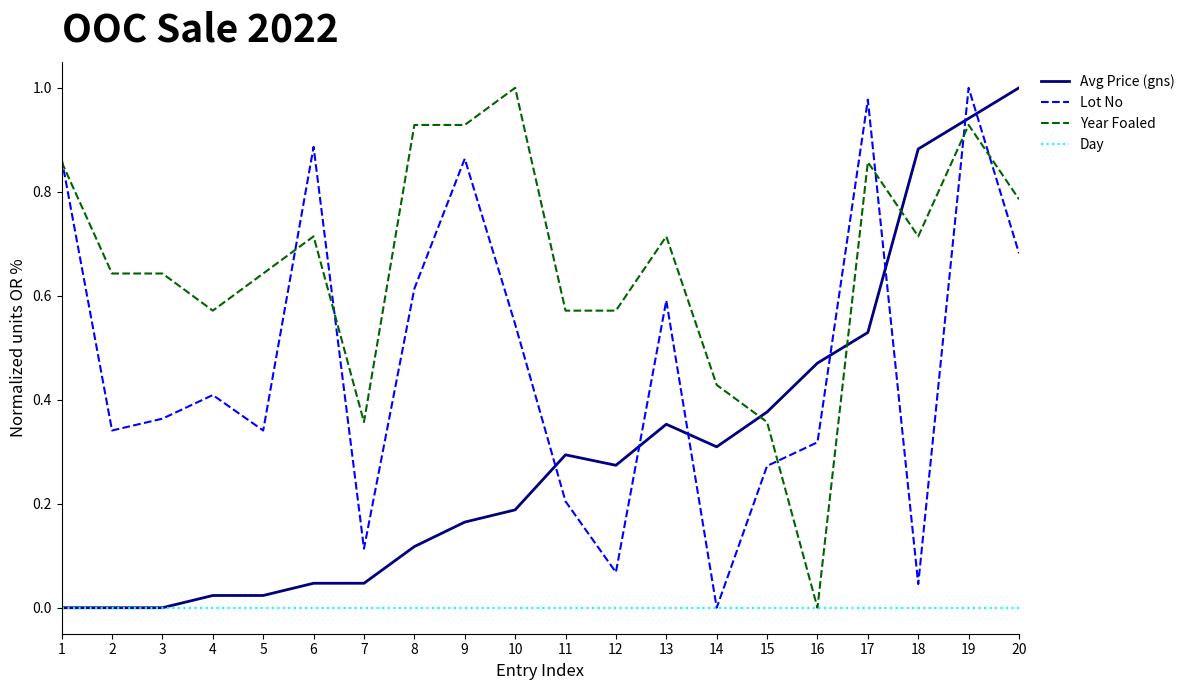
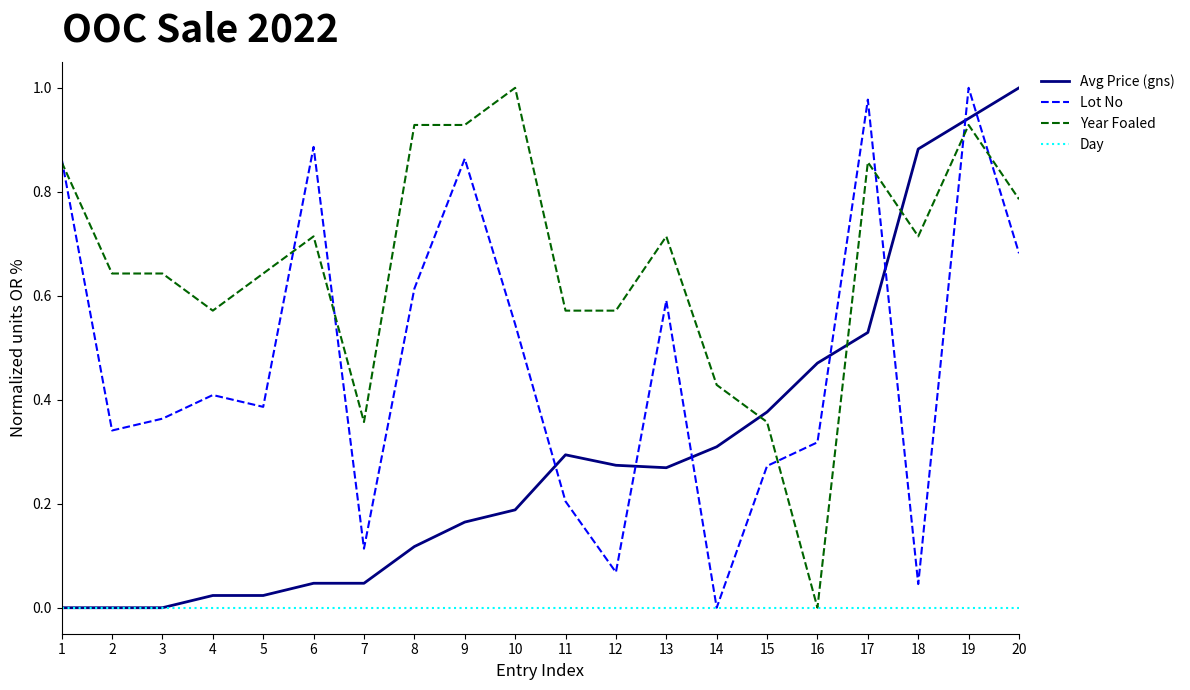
Lot No, 5: 0.34 -> 0.39
Avg Price (gns), 13: 0.35 -> 0.27
